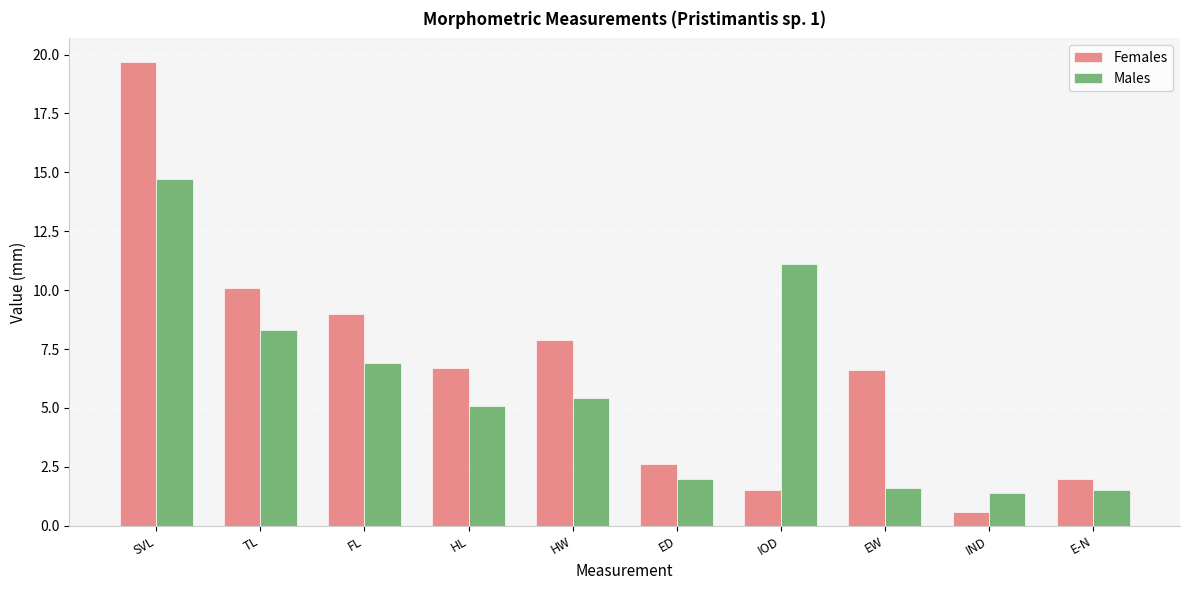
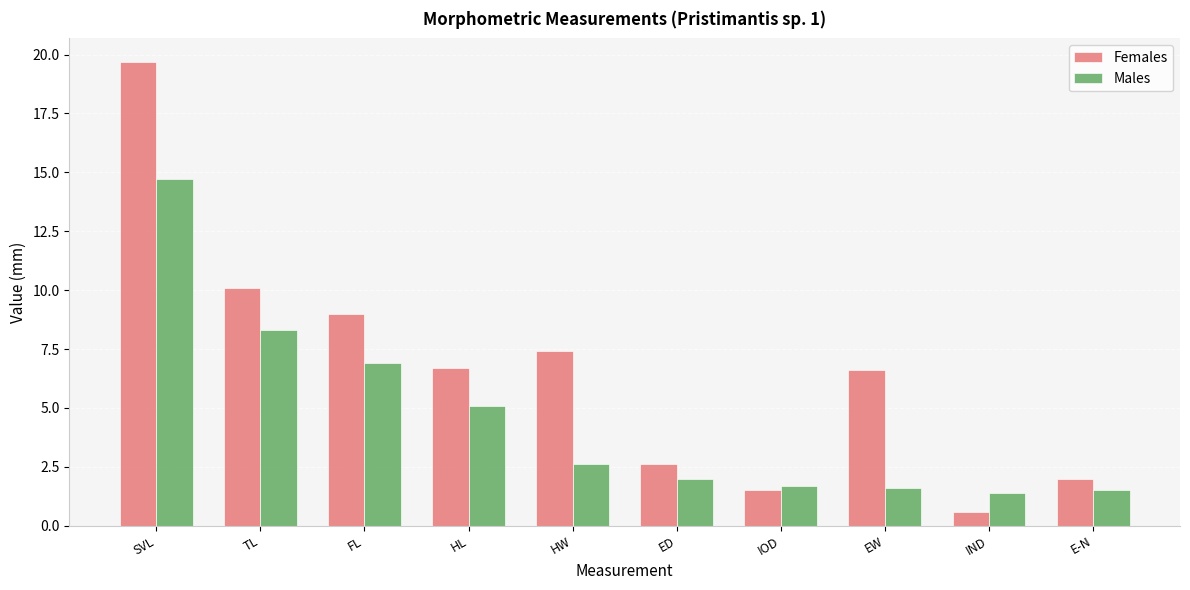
Females, HW: 7.9 -> 7.4
Males, HW: 5.4 -> 2.6
Males, IOD: 11.1 -> 1.7
